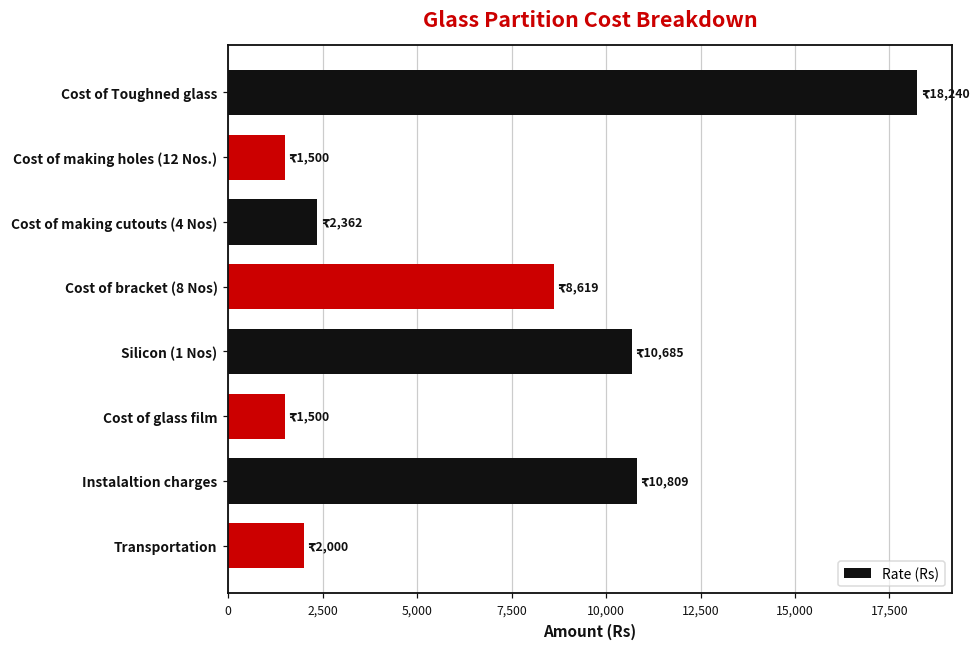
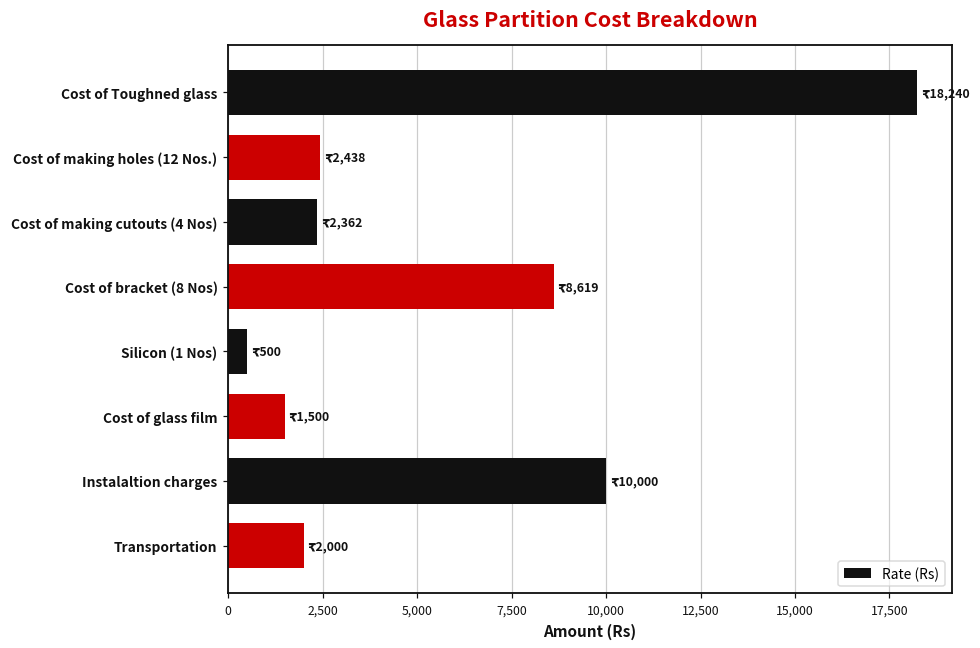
Cost of making holes (12 Nos.): 1,500 -> 2,438
Silicon (1 Nos): 10,685 -> 500
Instalaltion charges: 10,809 -> 10,000
